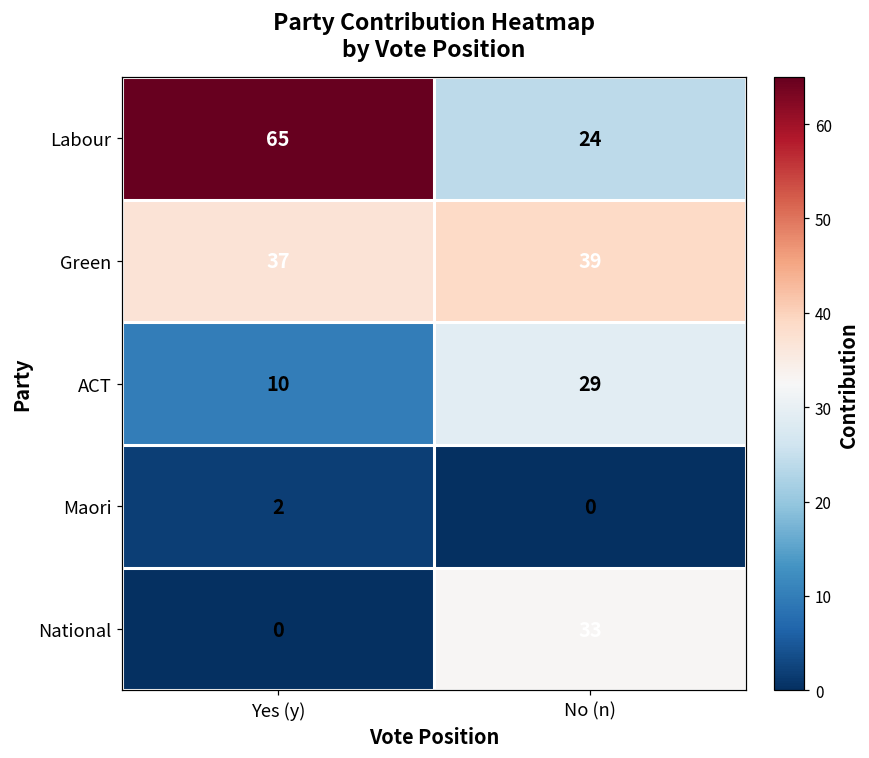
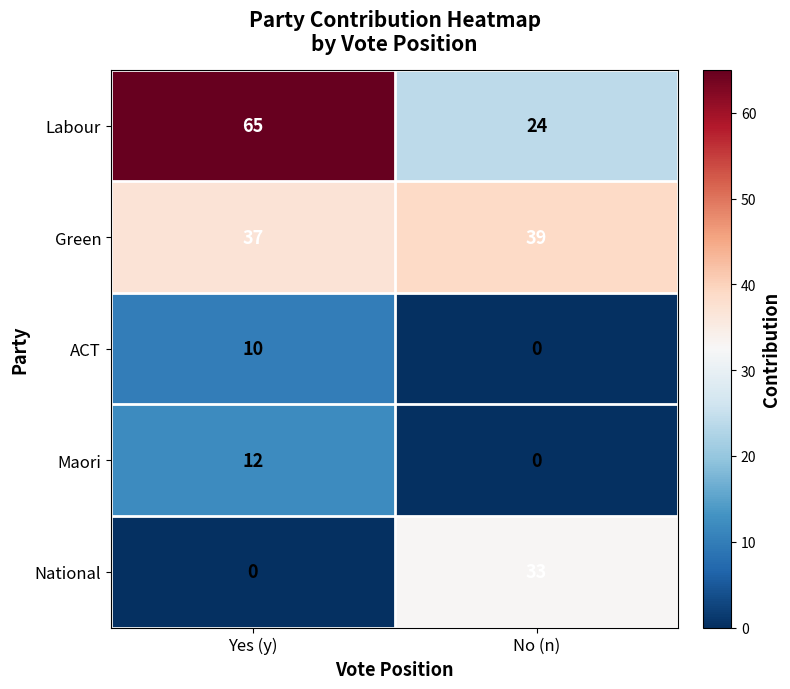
ACT, No (n): 29 -> 0
Maori, Yes (y): 2 -> 12
